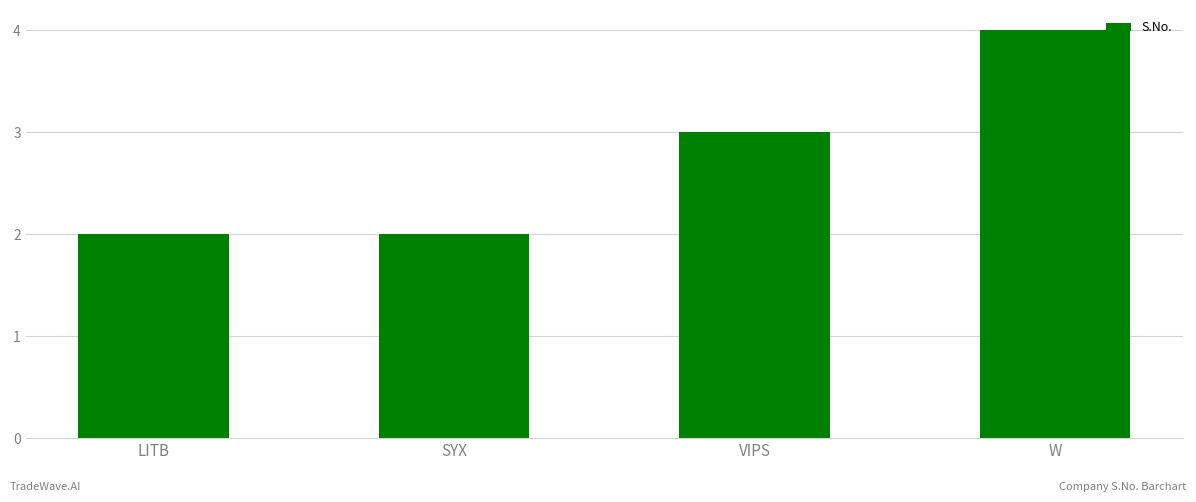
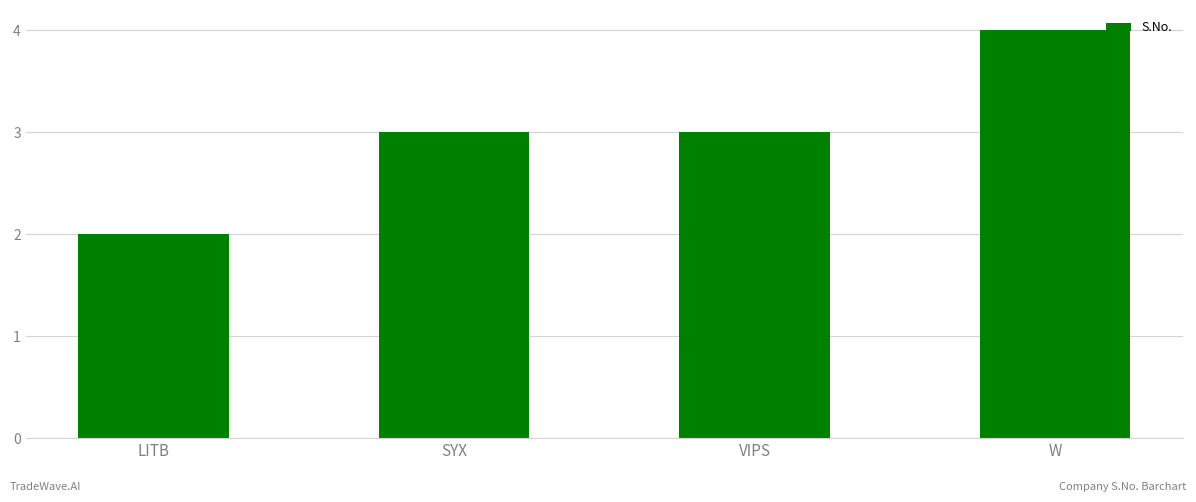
SYX: 2 -> 3
